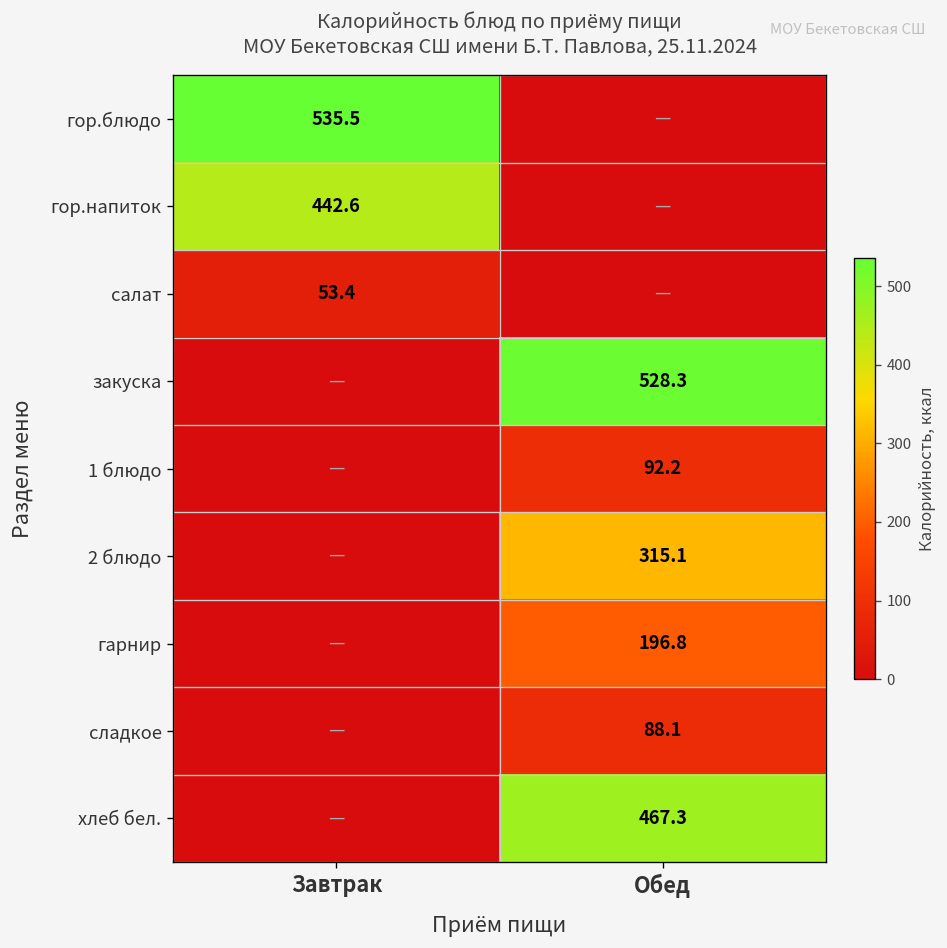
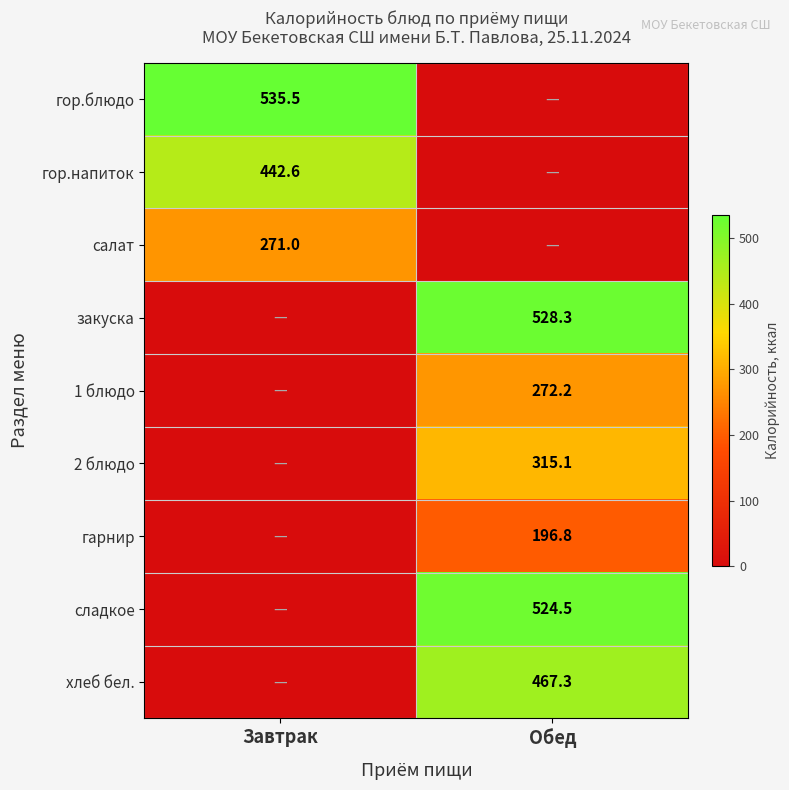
салат, Завтрак: 53.4 -> 271.0
1 блюдо, Обед: 92.2 -> 272.2
сладкое, Обед: 88.1 -> 524.5
